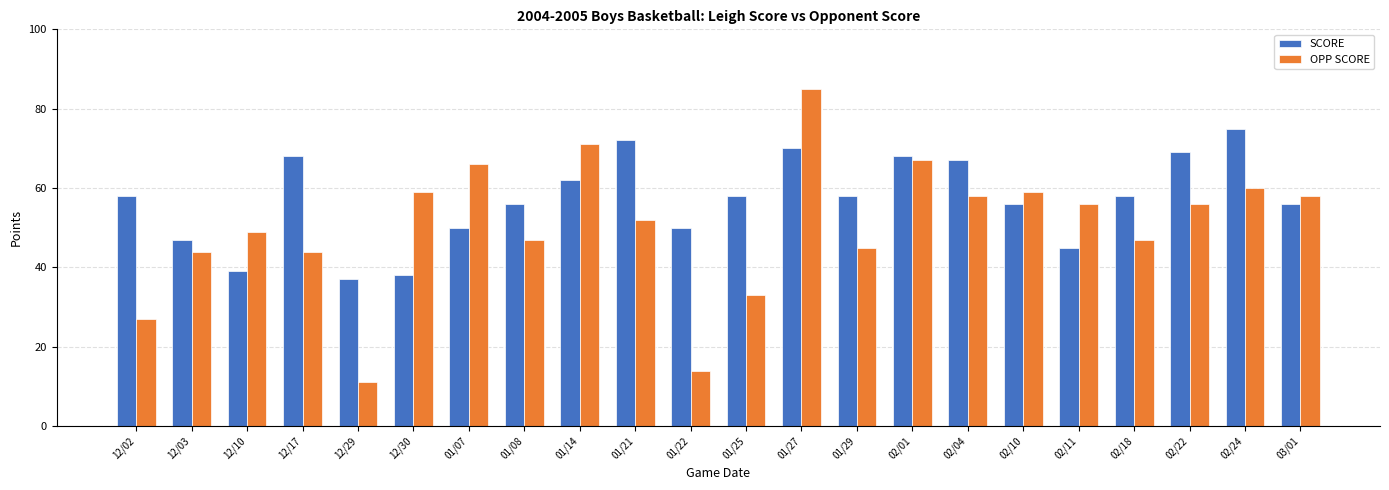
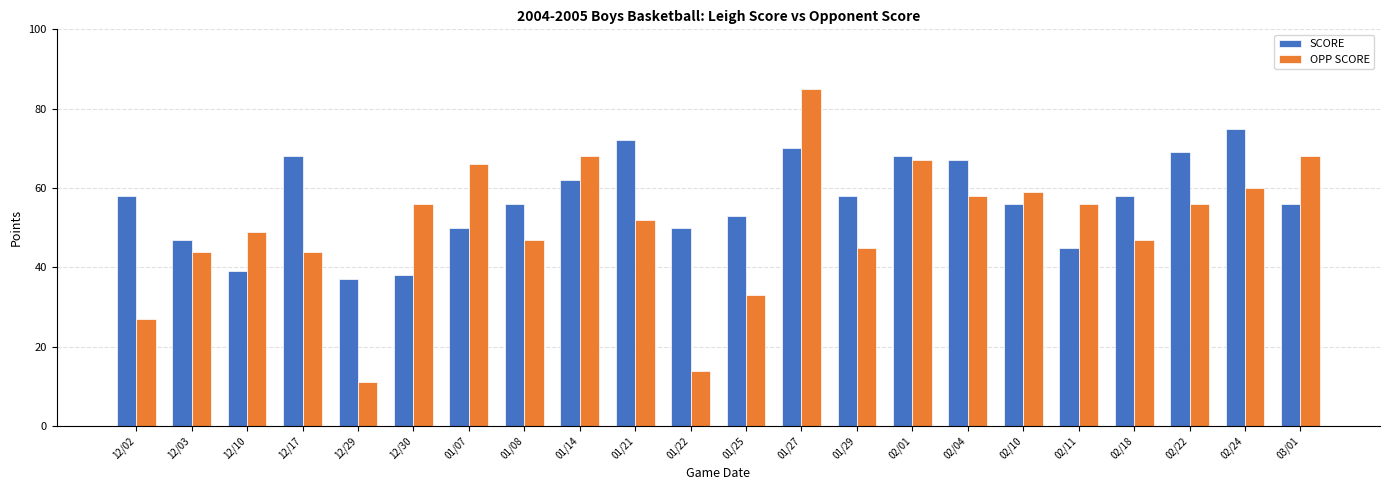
OPP SCORE, 12/30: 59 -> 56
OPP SCORE, 01/14: 71 -> 68
SCORE, 01/25: 58 -> 53
OPP SCORE, 03/01: 58 -> 68
